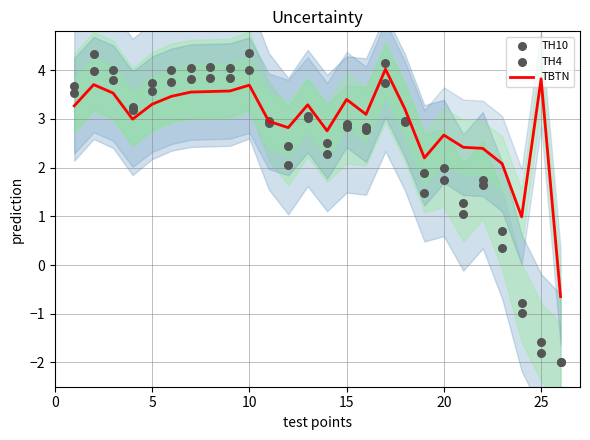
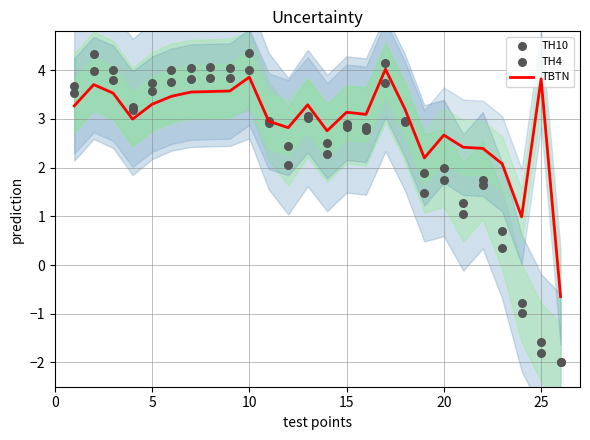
TBTN, 10: 3.7 -> 3.9
TBTN, 15: 3.4 -> 3.1
